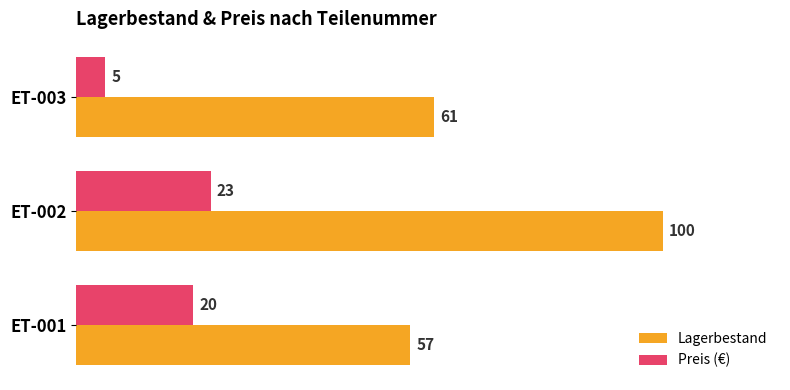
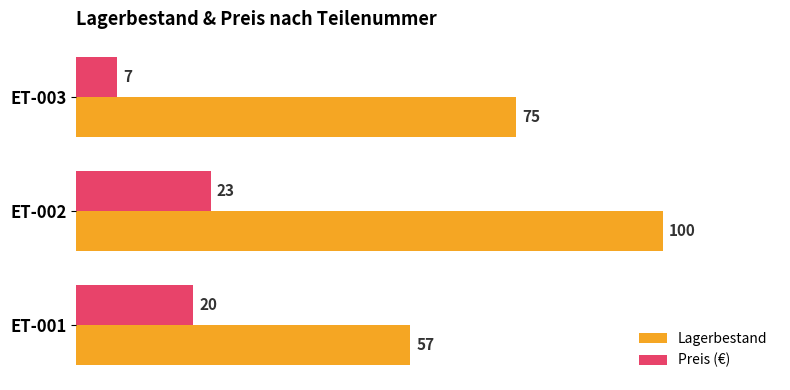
Preis (€), ET-003: 5 -> 7
Lagerbestand, ET-003: 61 -> 75
